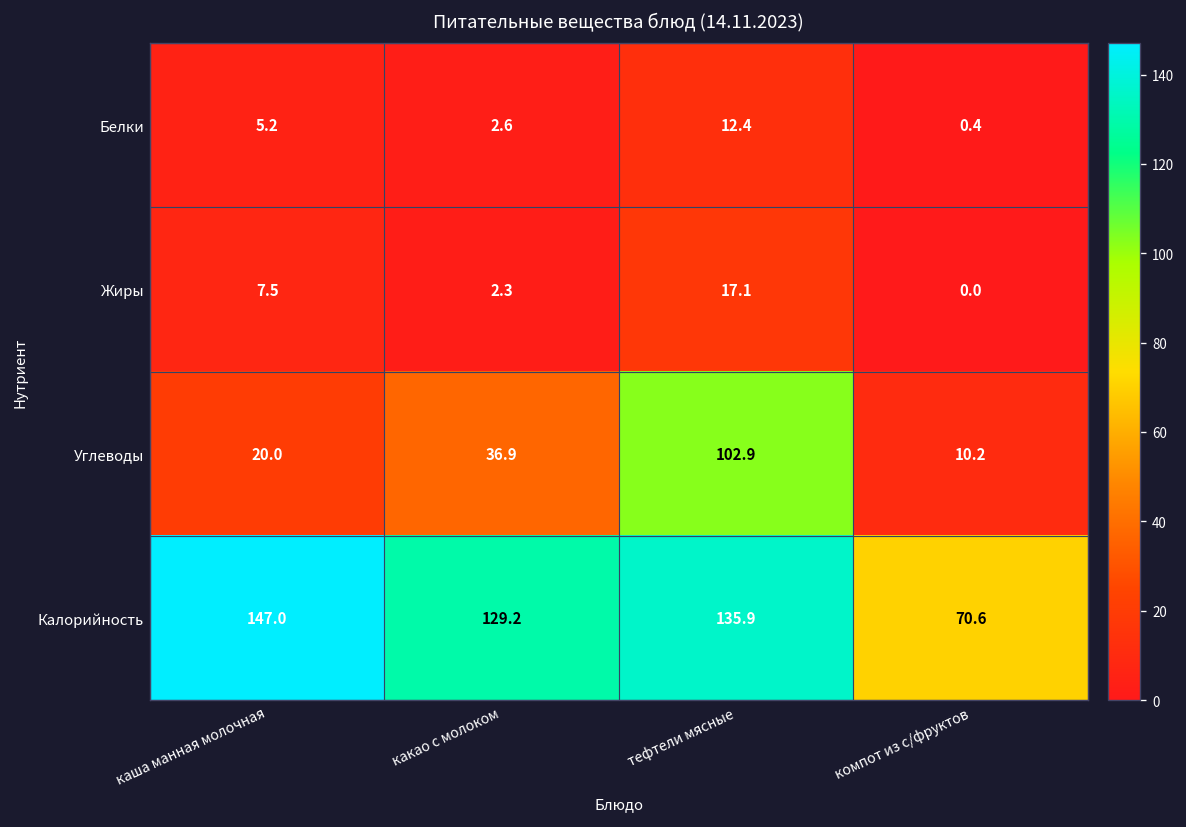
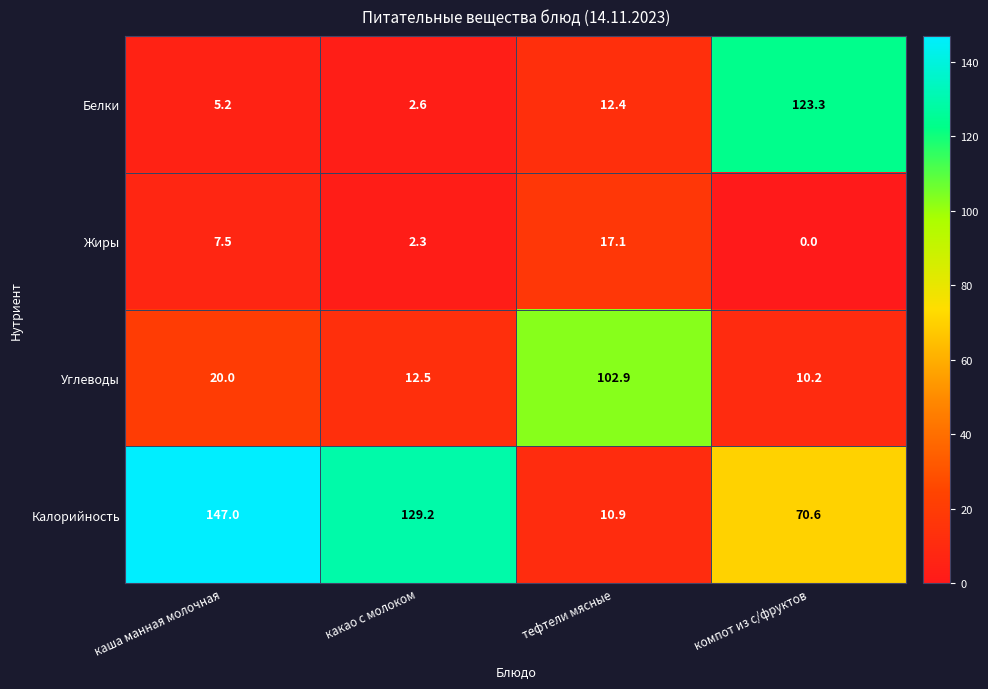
Белки, компот из с/фруктов: 0.4 -> 123.3
Углеводы, какао с молоком: 36.9 -> 12.5
Калорийность, тефтели мясные: 135.9 -> 10.9
